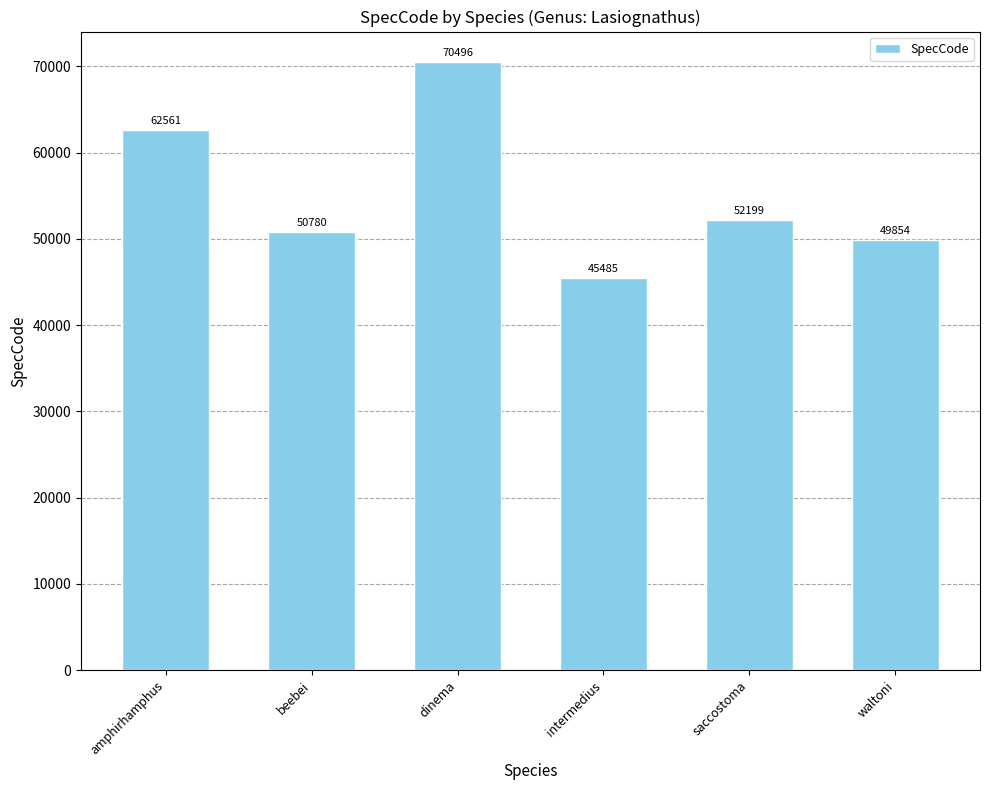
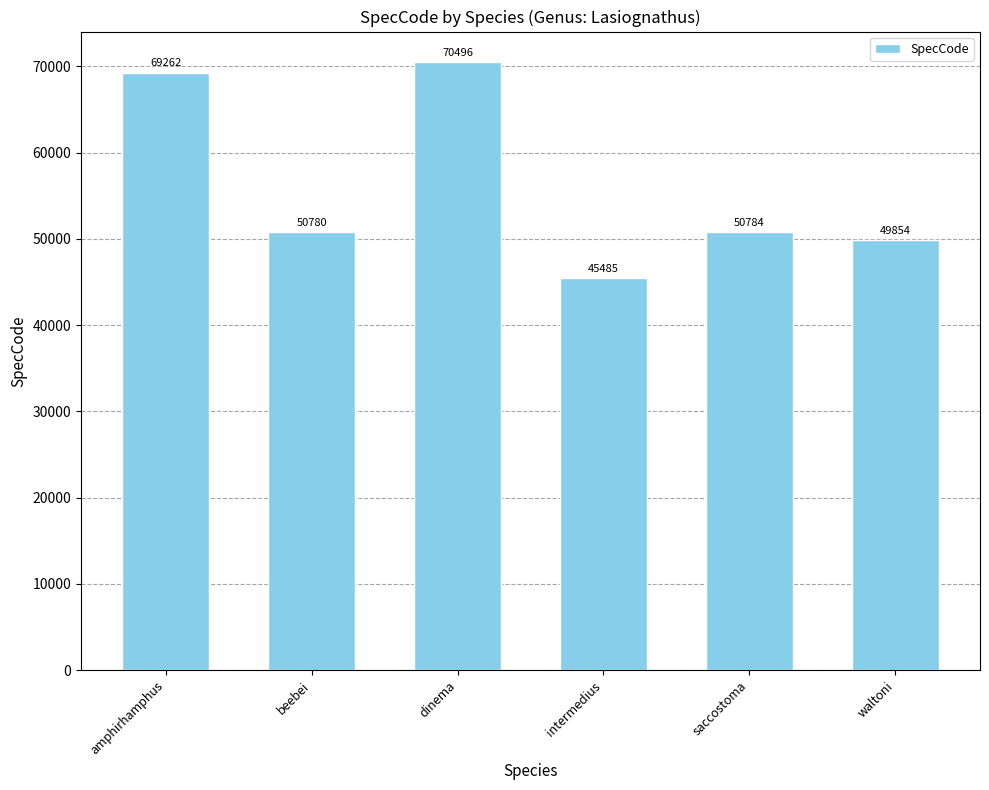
amphirhamphus: 62561 -> 69262
saccostoma: 52199 -> 50784
